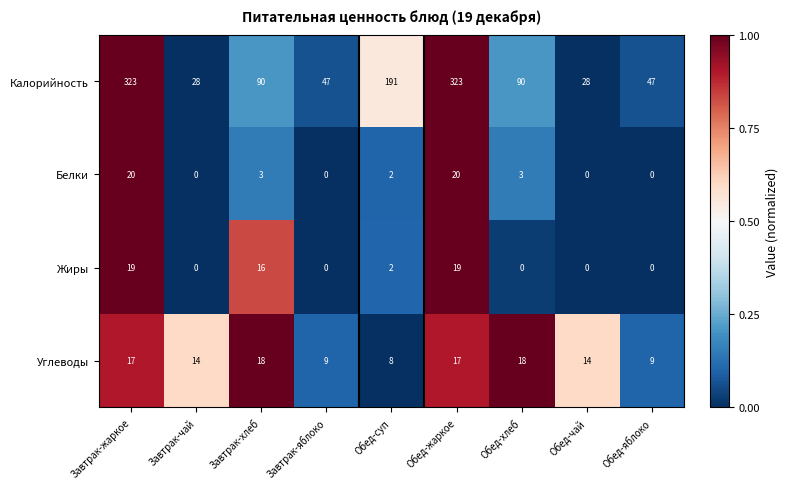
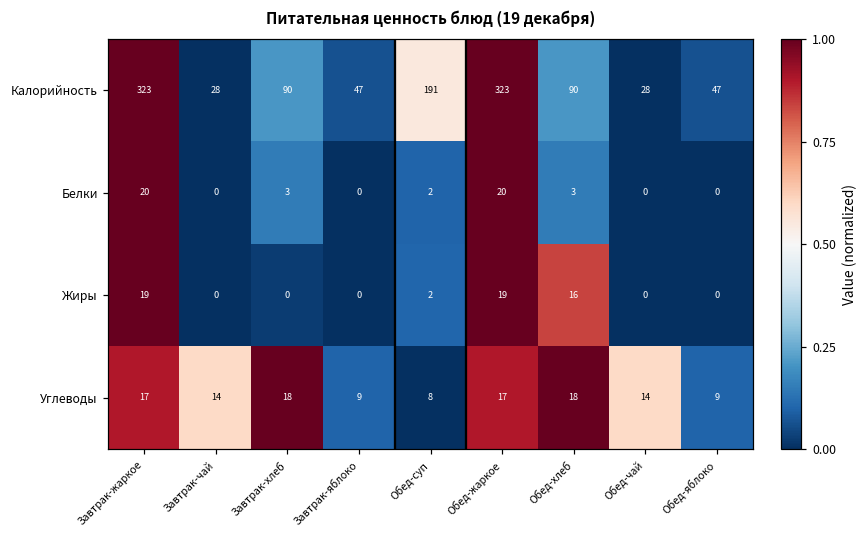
Жиры, Завтрак-хлеб: 16 -> 0
Жиры, Обед-хлеб: 0 -> 16
